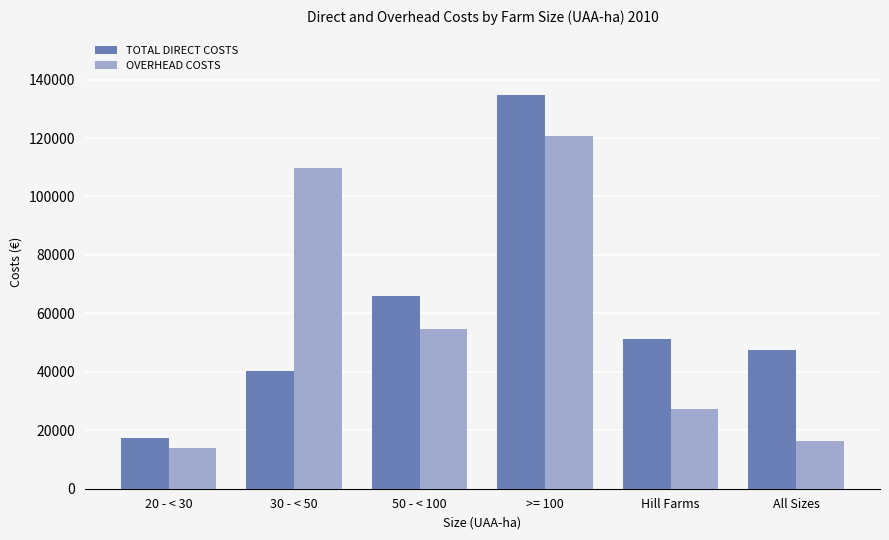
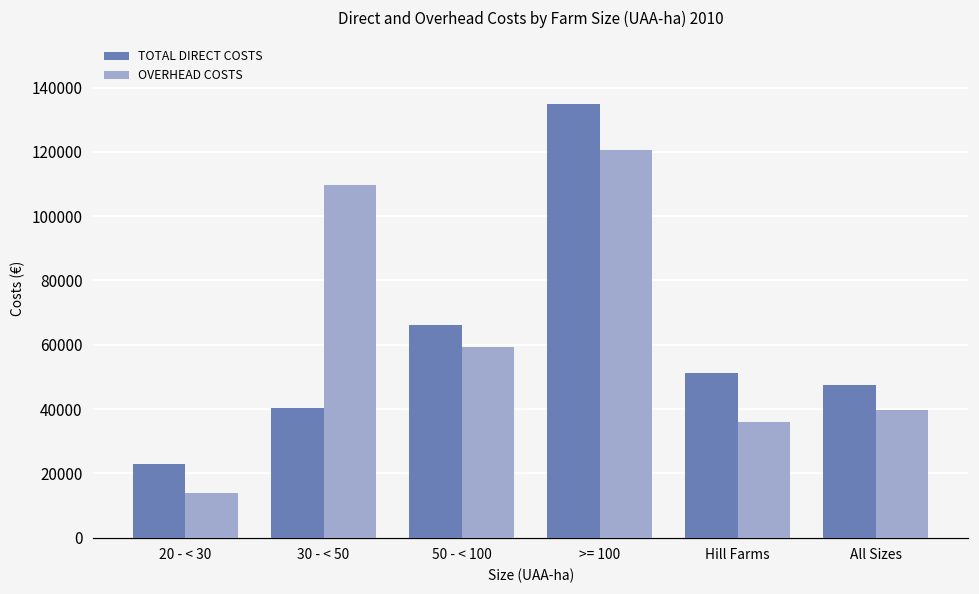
TOTAL DIRECT COSTS, 20 - < 30: 17000 -> 23000
OVERHEAD COSTS, 50 - < 100: 55000 -> 59000
OVERHEAD COSTS, Hill Farms: 27000 -> 36000
OVERHEAD COSTS, All Sizes: 16000 -> 40000
